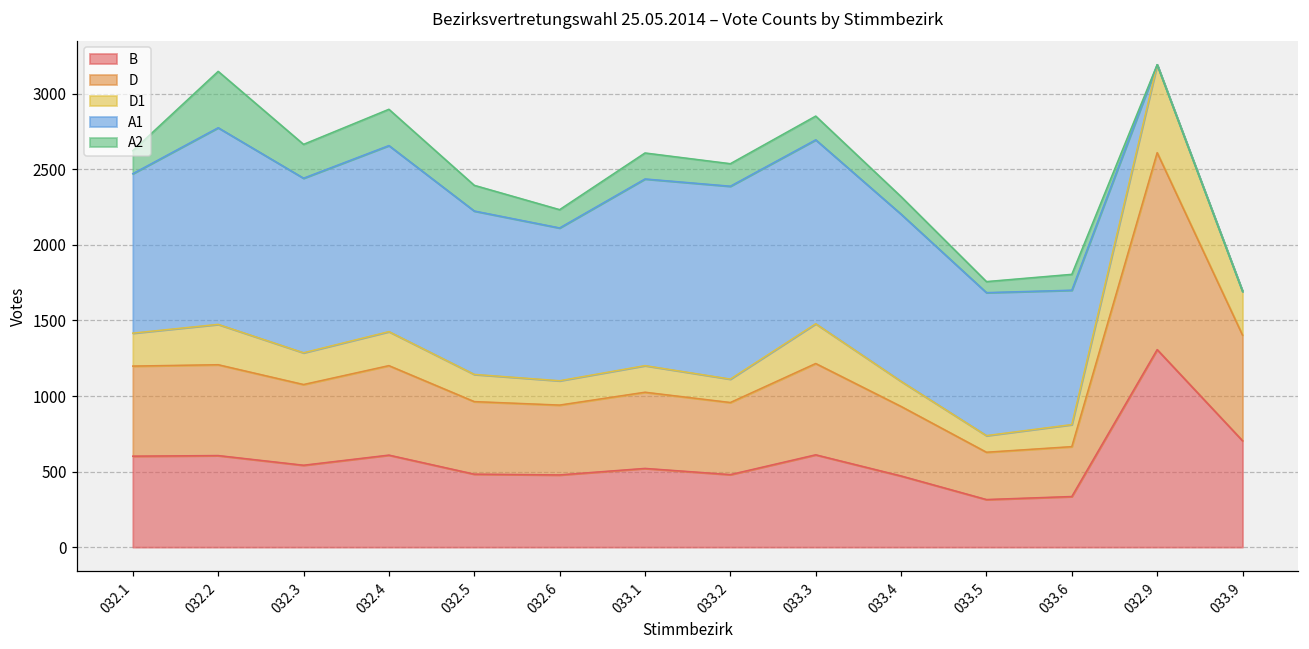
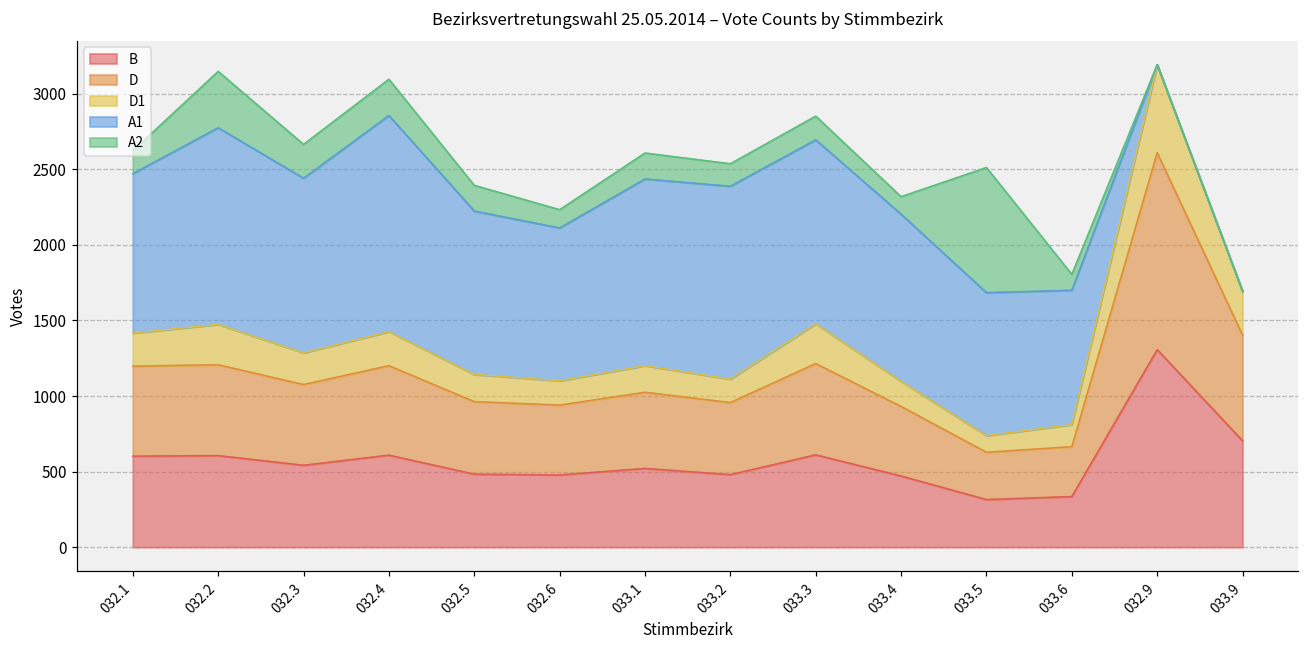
A1, 032.4: 1230 -> 1430
A2, 033.5: 70 -> 830
